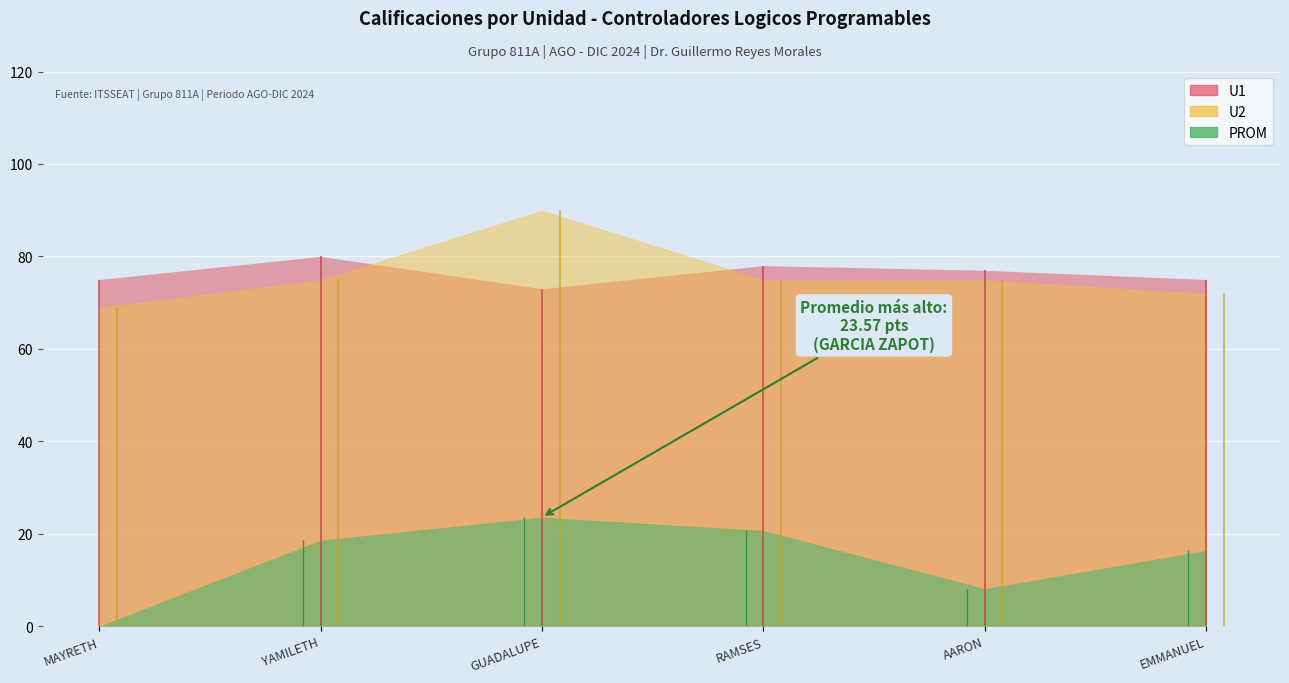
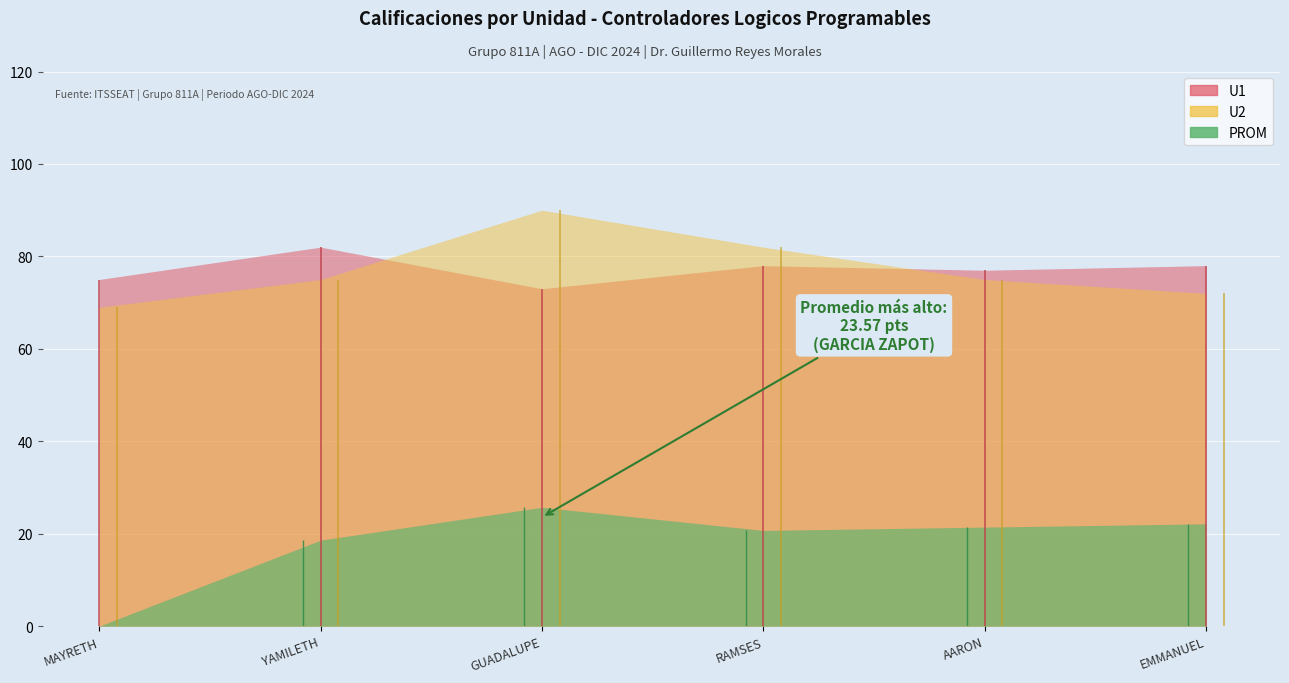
U1, YAMILETH: 80 -> 82
PROM, GUADALUPE: 24 -> 26
U2, RAMSES: 75 -> 82
PROM, AARON: 8 -> 21
U1, EMMANUEL: 75 -> 78
PROM, EMMANUEL: 16 -> 22
